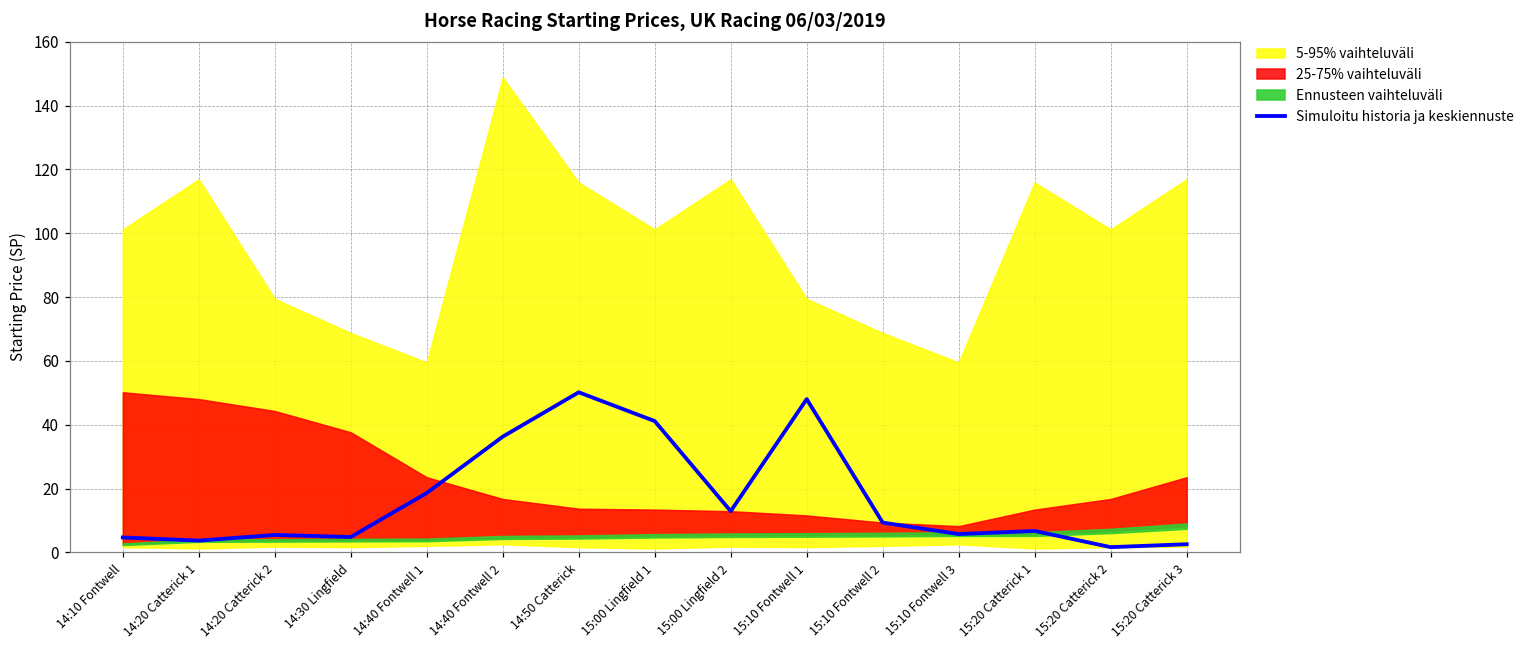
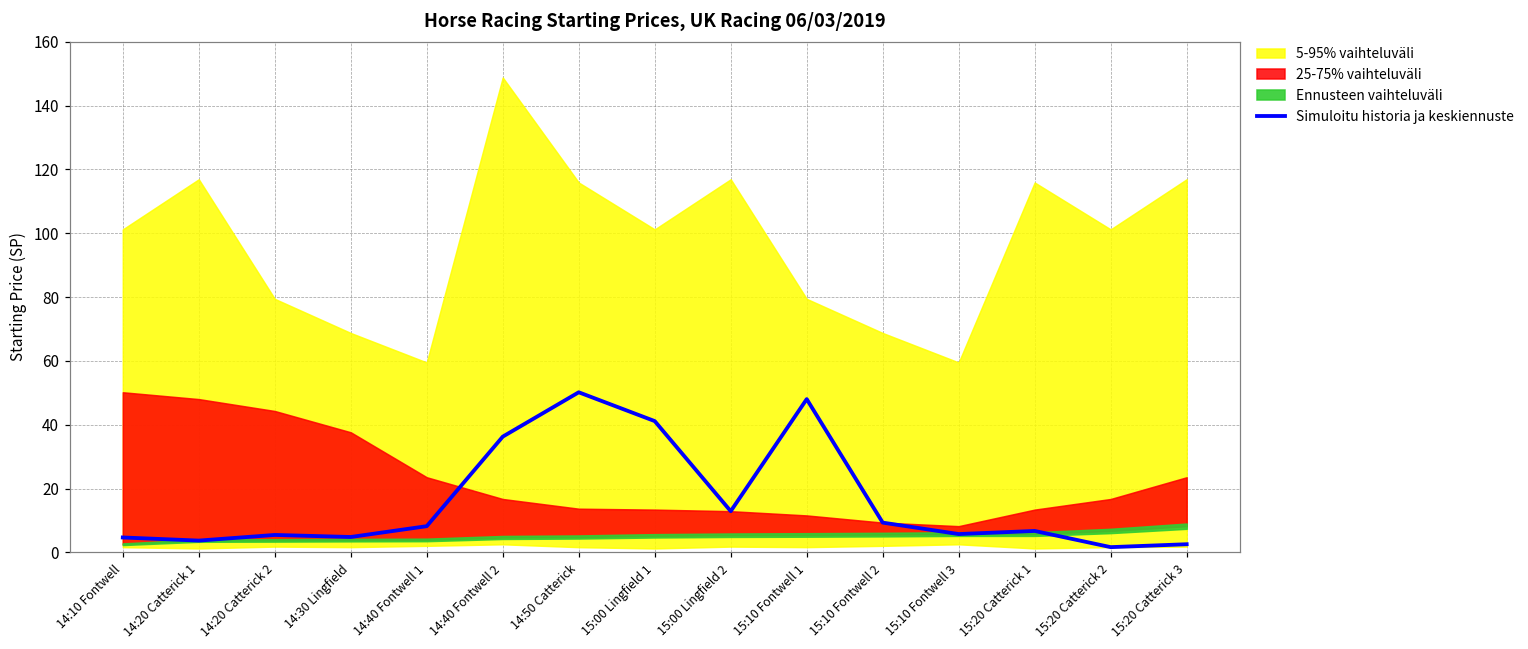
Simuloitu historia ja keskiennuste, 14:40 Fontwell 1: 19 -> 8
